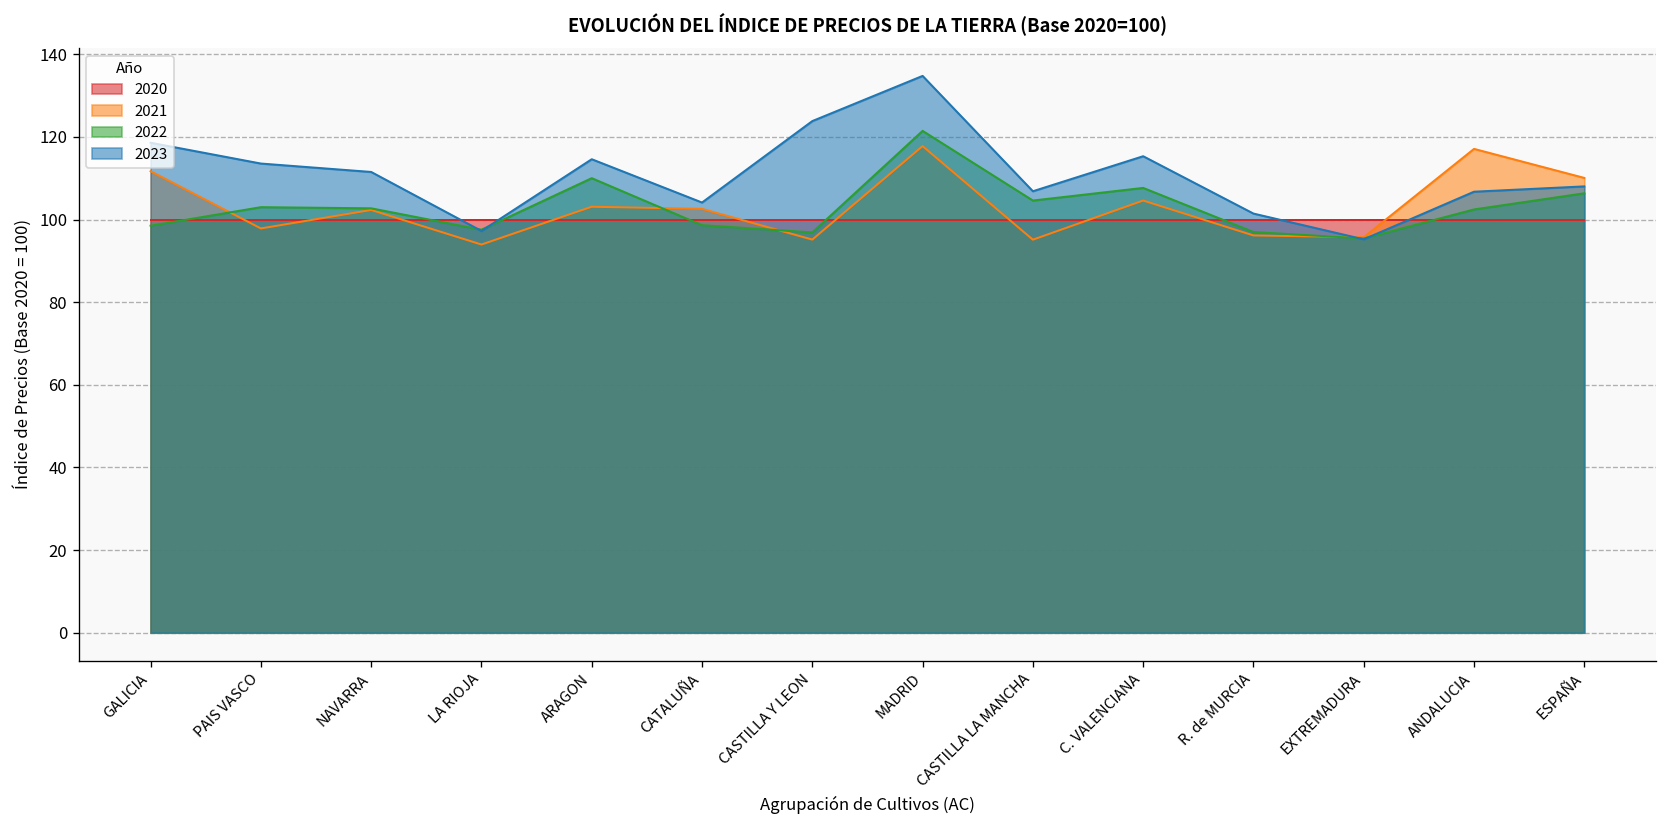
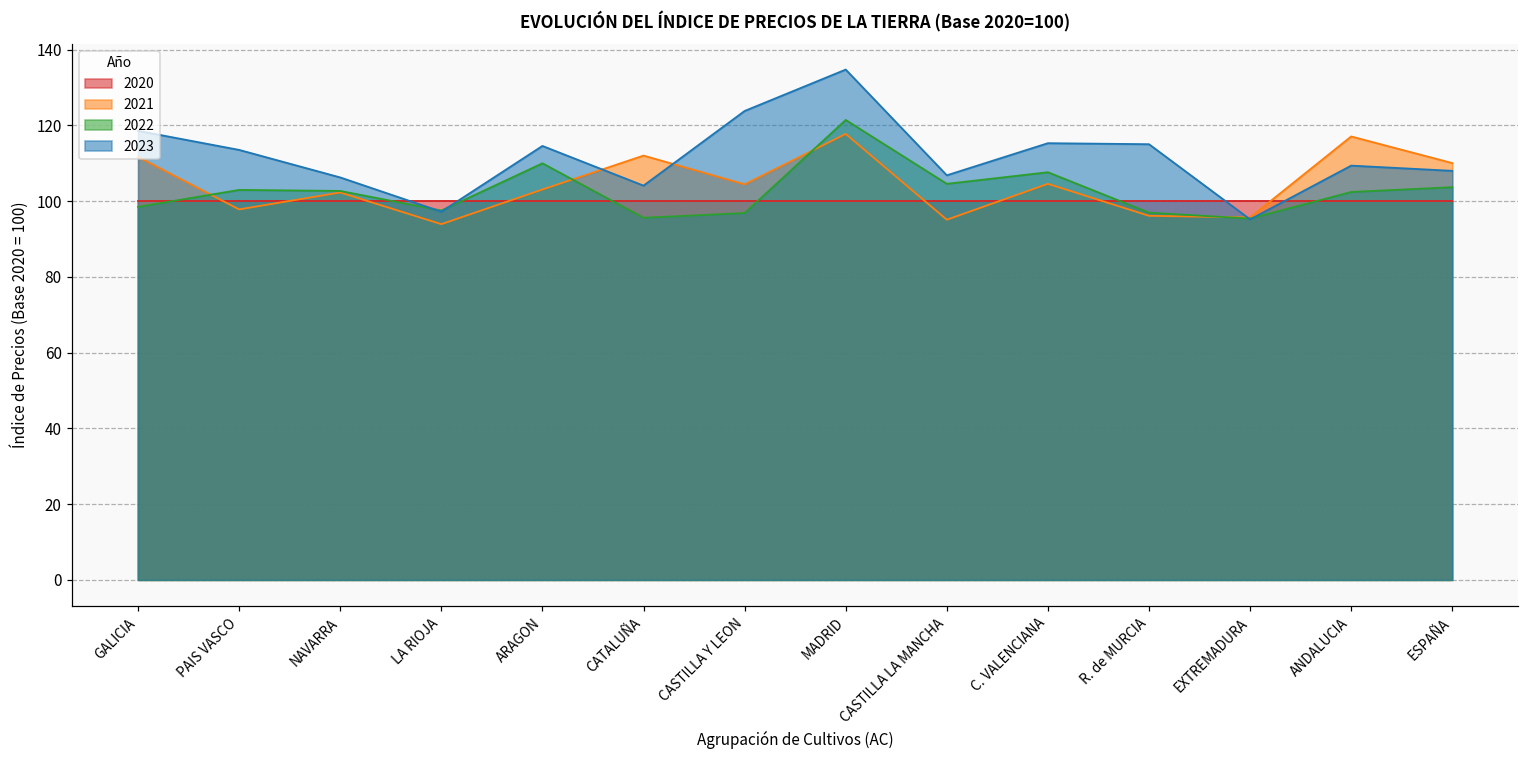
2023, NAVARRA: 112 -> 106
2021, CATALUÑA: 103 -> 112
2022, CATALUÑA: 99 -> 96
2021, CASTILLA Y LEON: 95 -> 104
2023, R. de MURCIA: 101 -> 115
2023, ANDALUCIA: 107 -> 109
2022, ESPAÑA: 106 -> 104
